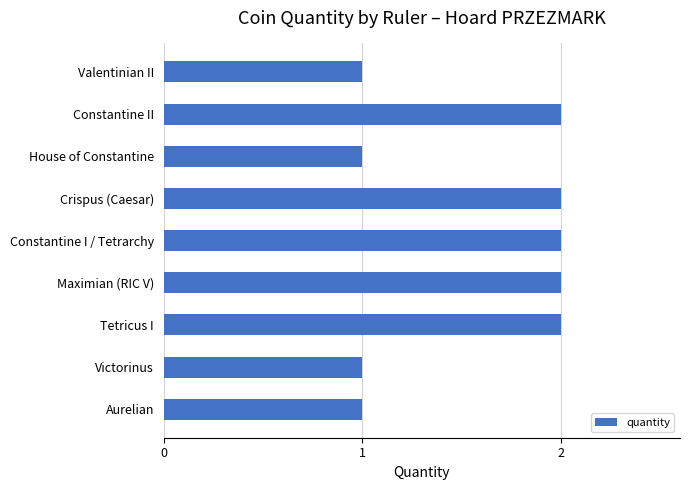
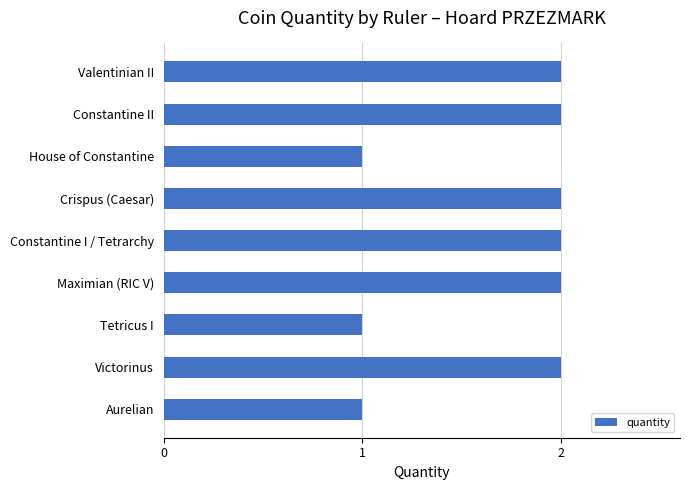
Valentinian II: 1 -> 2
Tetricus I: 2 -> 1
Victorinus: 1 -> 2
